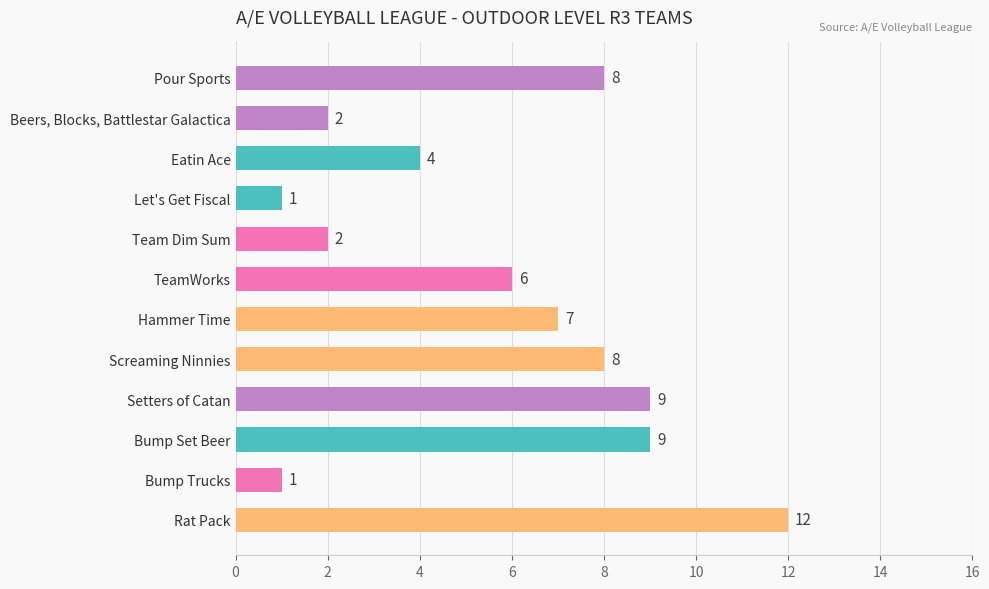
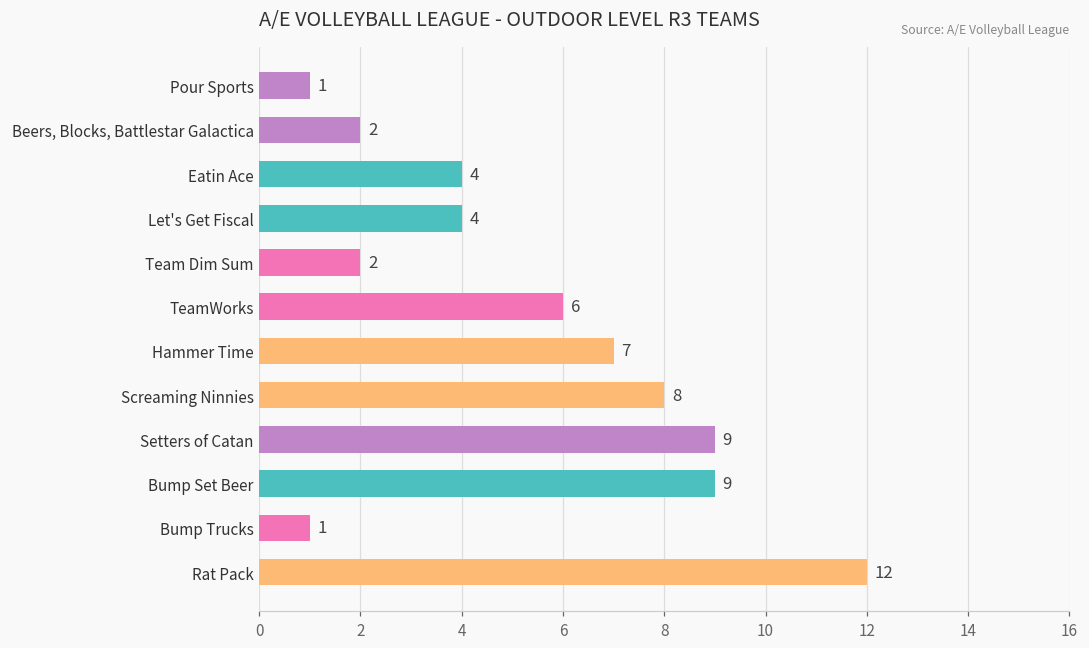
Pour Sports: 8 -> 1
Let's Get Fiscal: 1 -> 4
